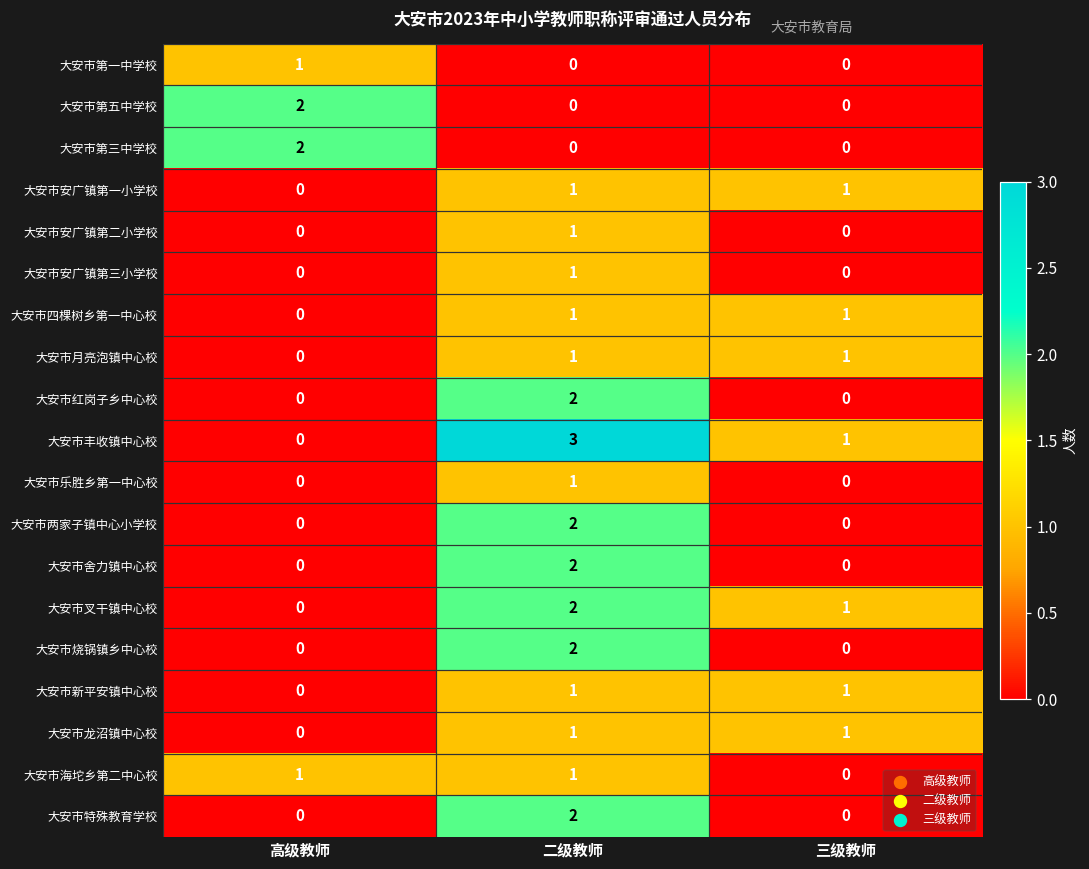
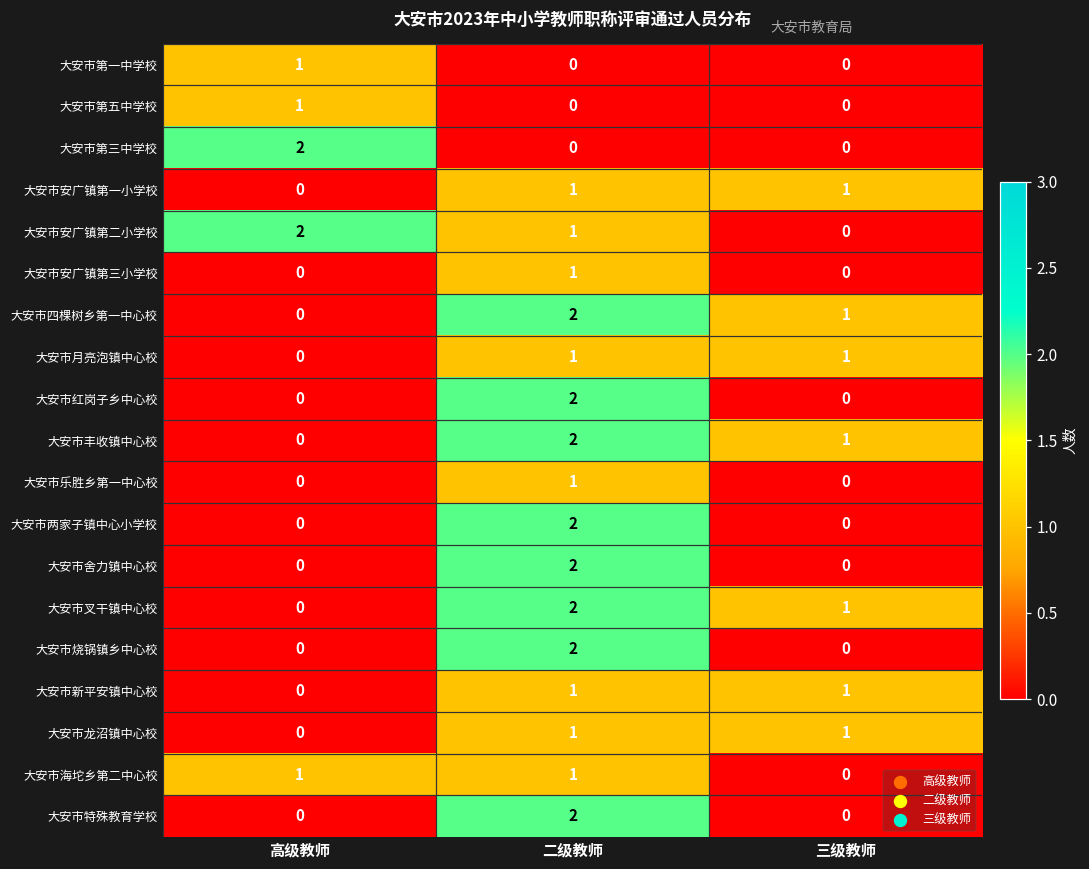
大安市第五中学校, 高级教师: 2 -> 1
大安市安广镇第二小学校, 高级教师: 0 -> 2
大安市四棵树乡第一中心校, 二级教师: 1 -> 2
大安市丰收镇中心校, 二级教师: 3 -> 2
